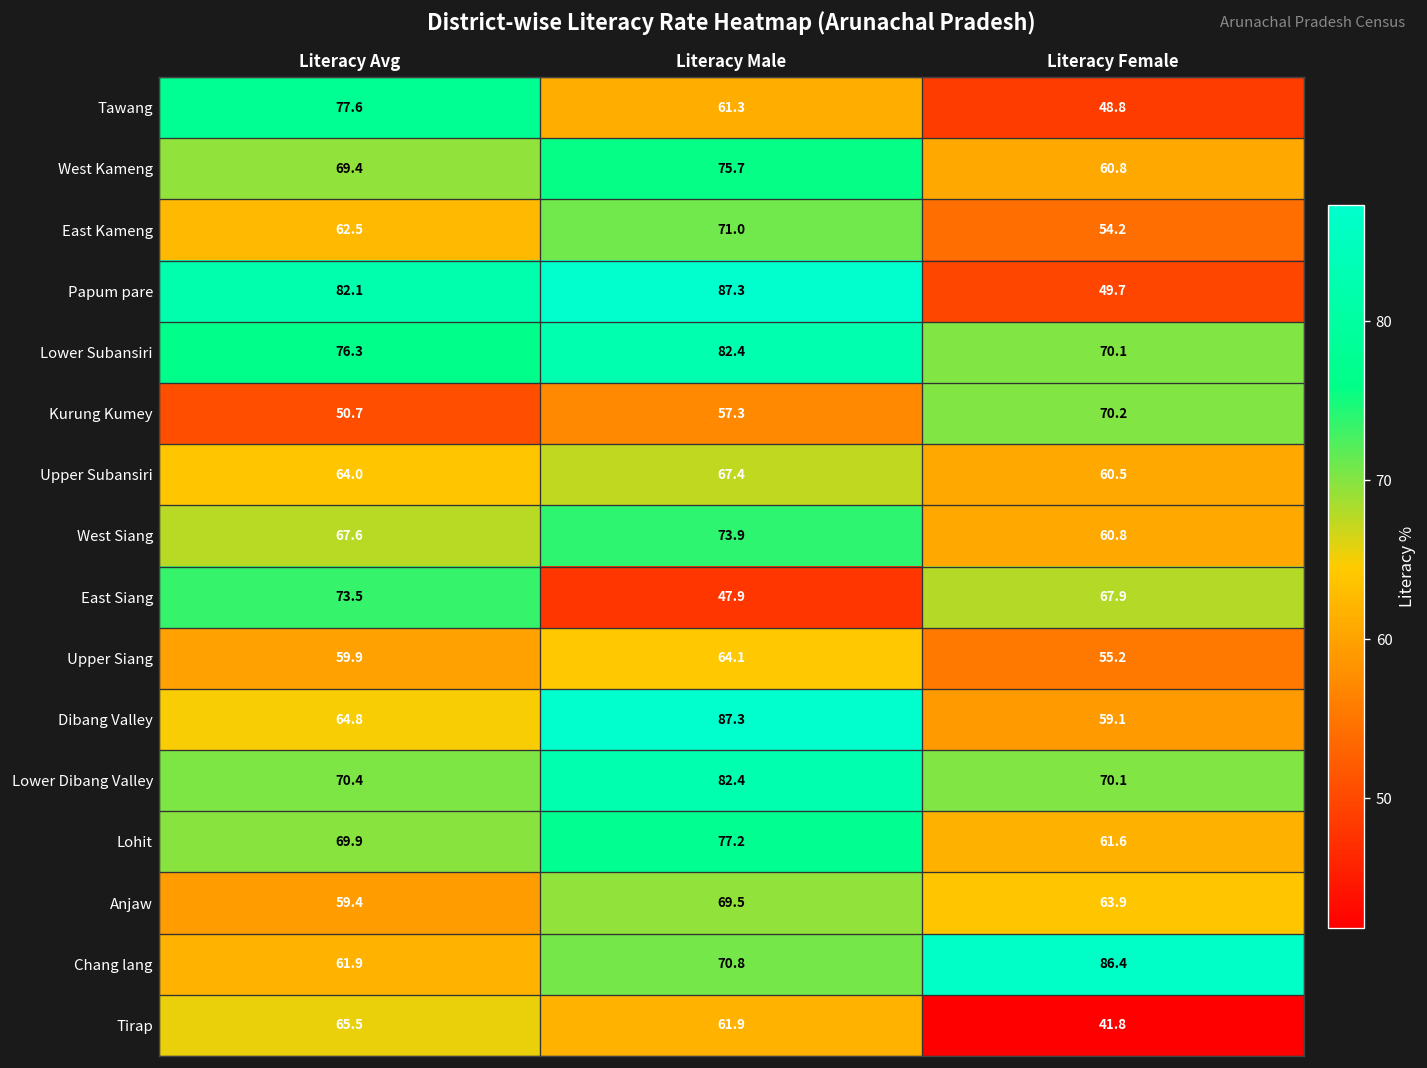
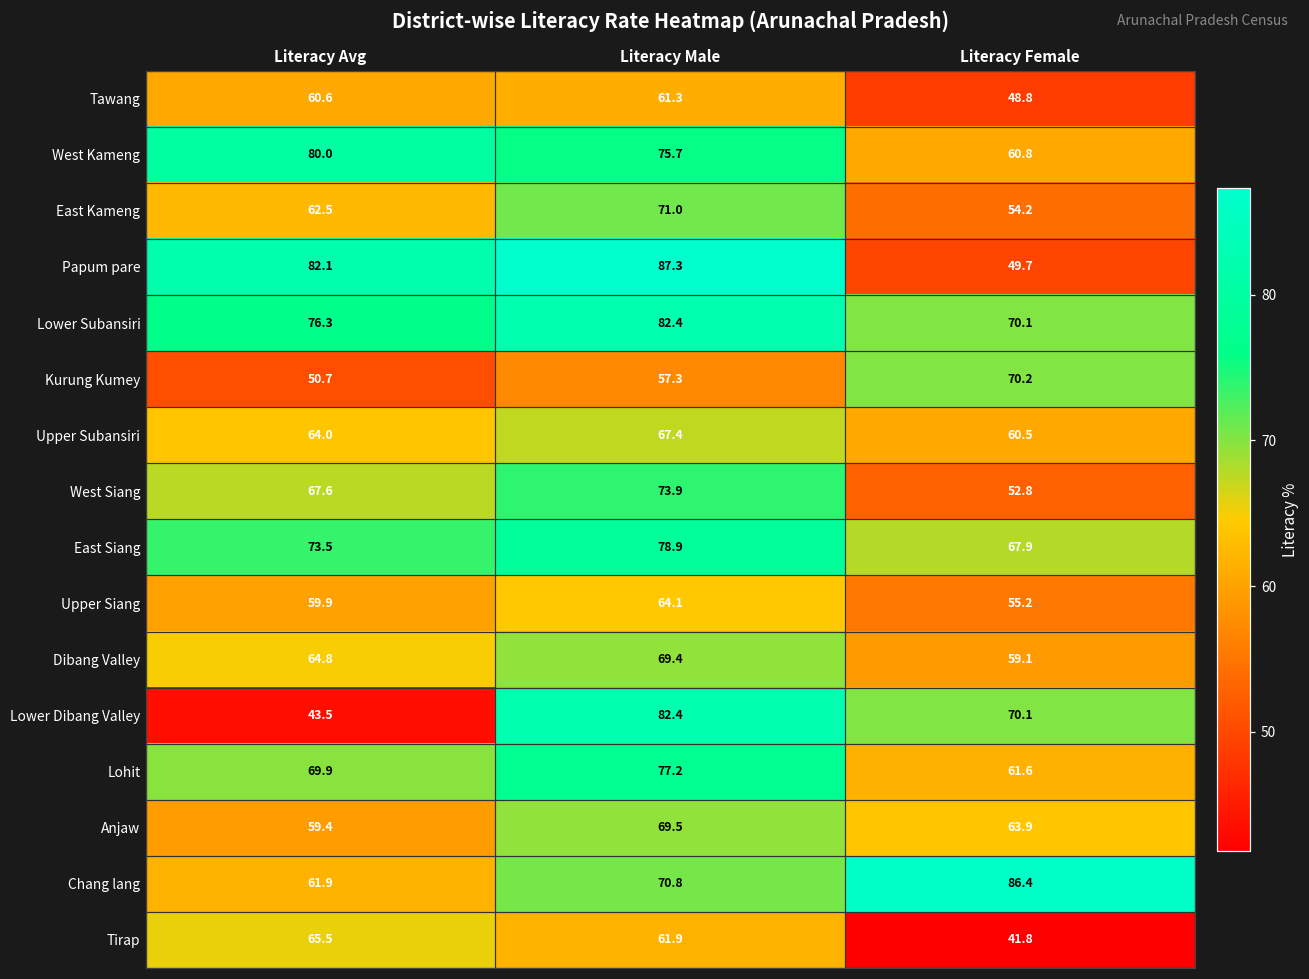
Tawang, Literacy Avg: 77.6 -> 60.6
West Kameng, Literacy Avg: 69.4 -> 80.0
West Siang, Literacy Female: 60.8 -> 52.8
East Siang, Literacy Male: 47.9 -> 78.9
Dibang Valley, Literacy Male: 87.3 -> 69.4
Lower Dibang Valley, Literacy Avg: 70.4 -> 43.5
